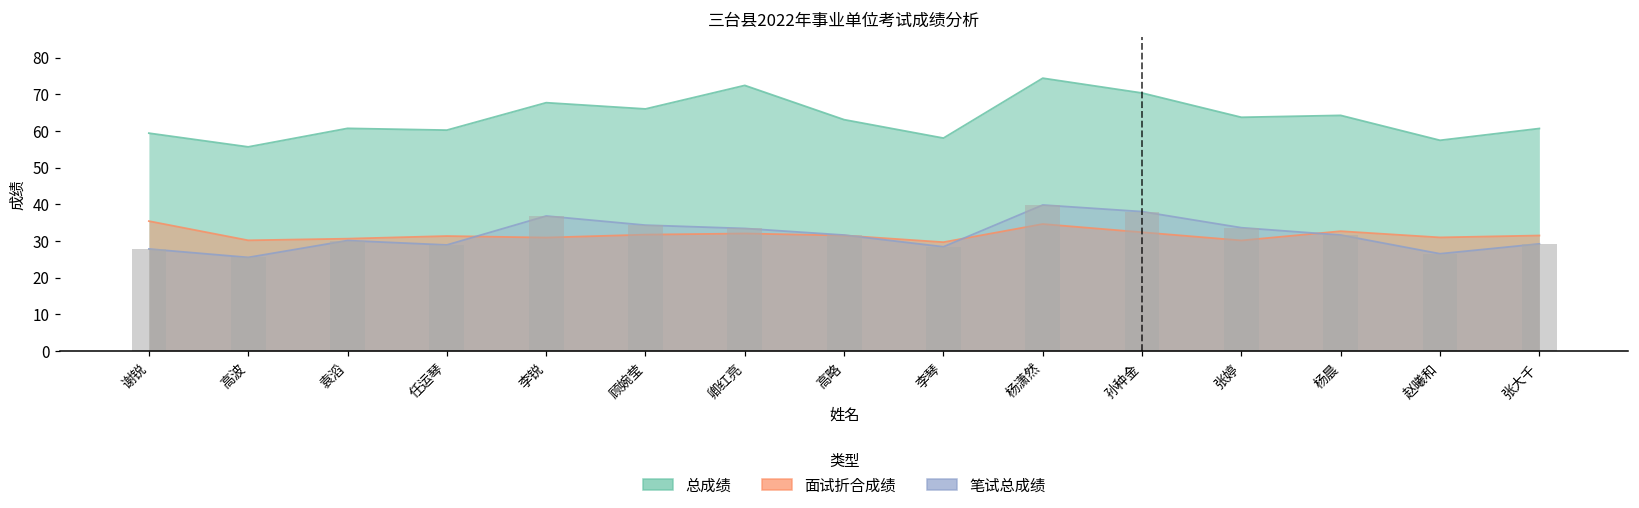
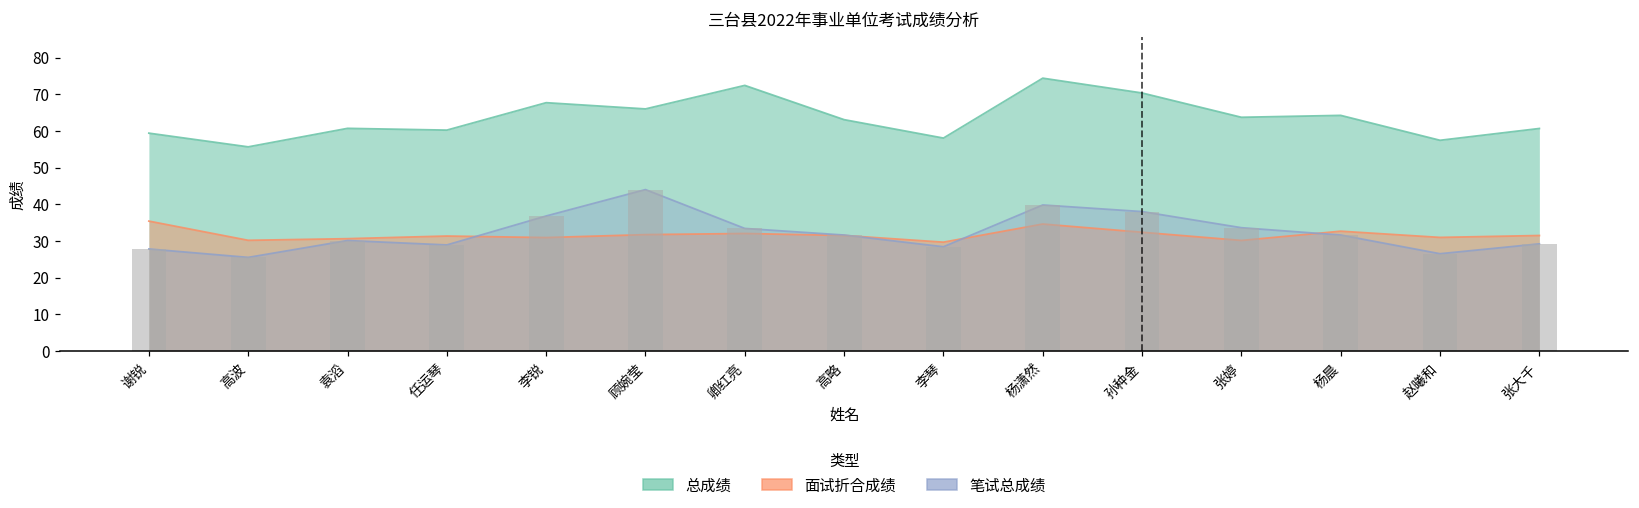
笔试总成绩, 顾婉莹: 34 -> 44
